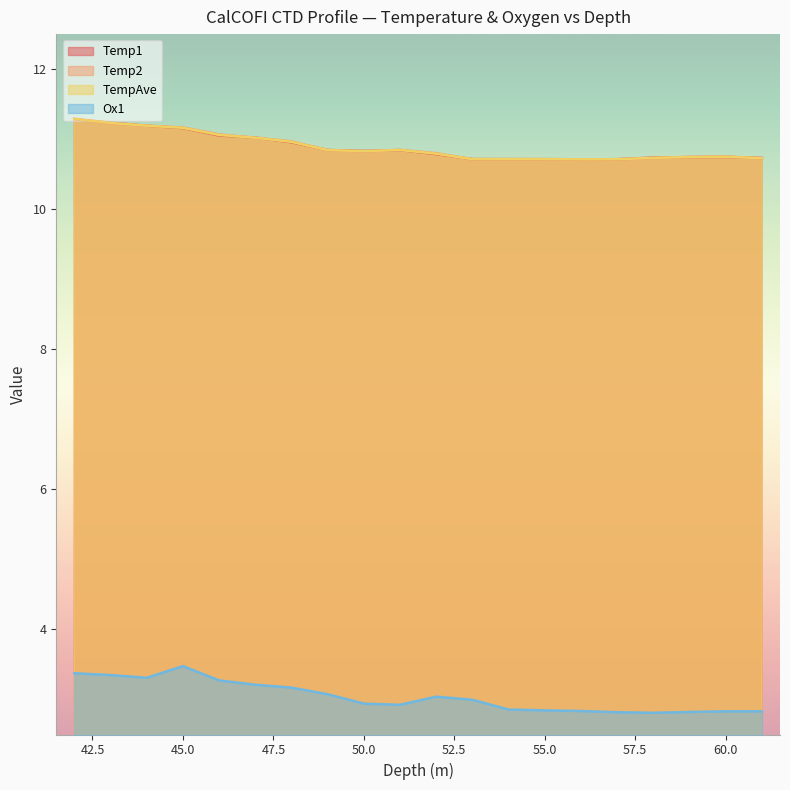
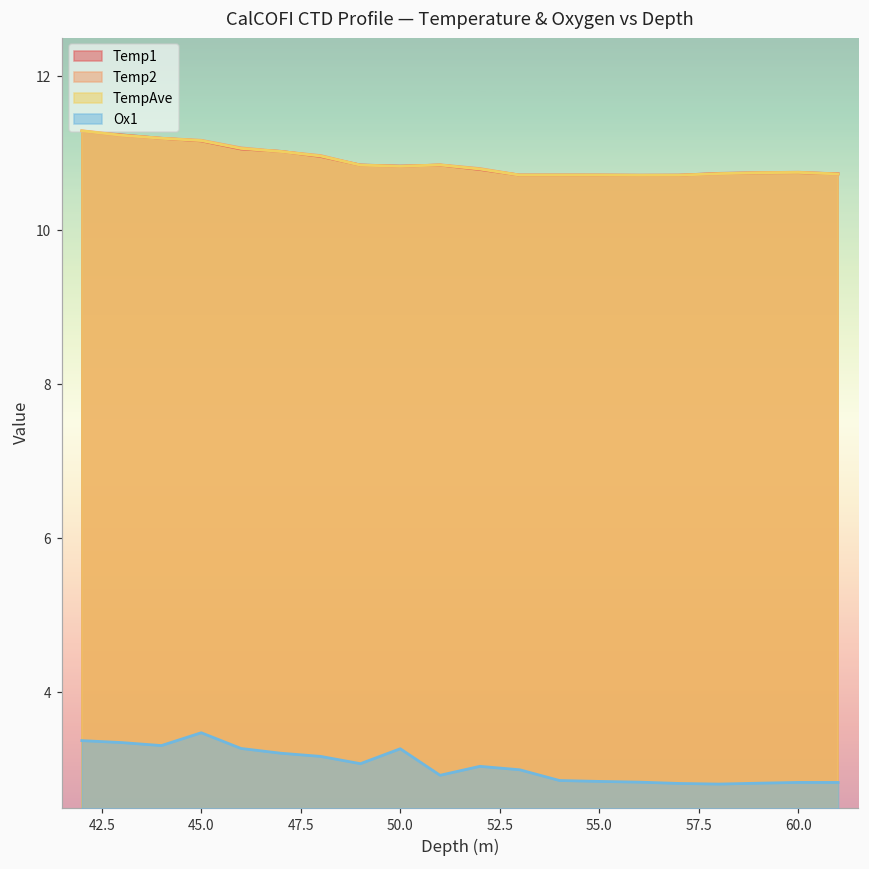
Ox1, 50.0: 2.9 -> 3.3
